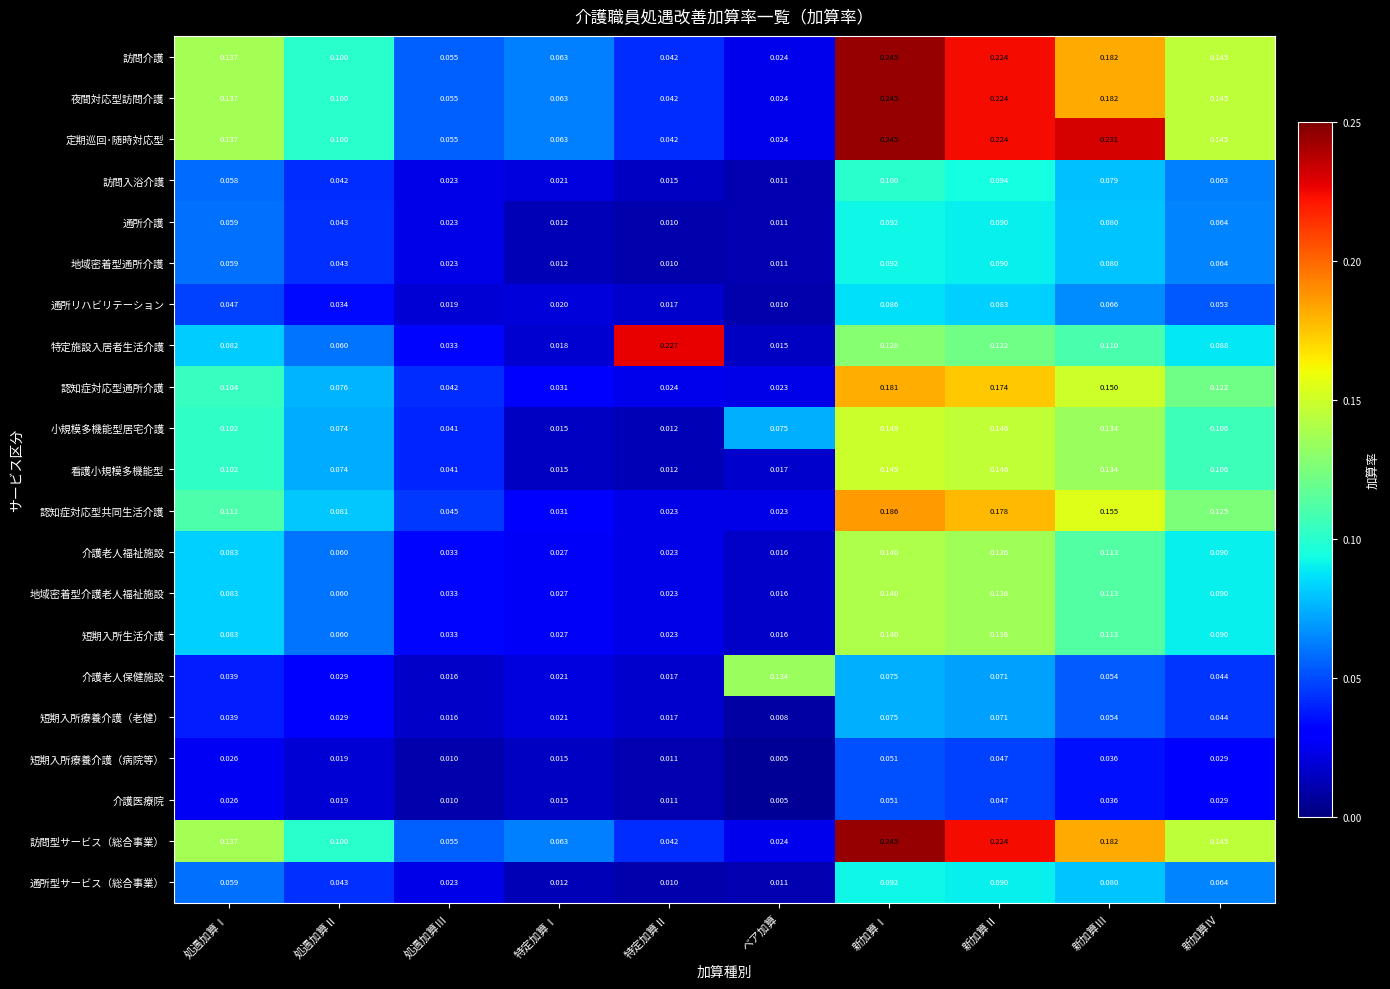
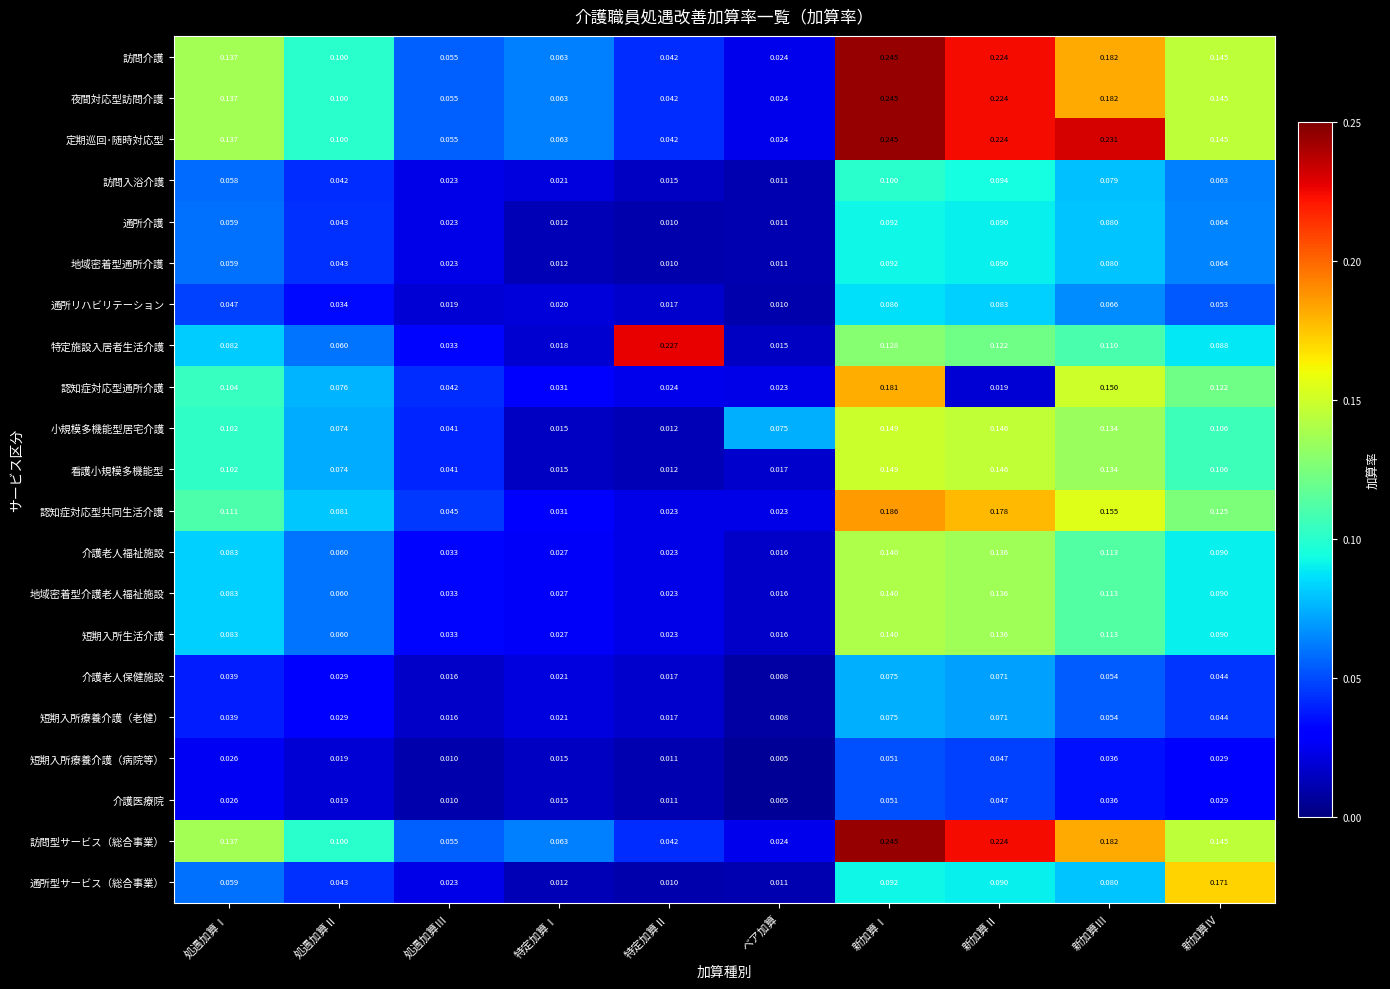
認知症対応型通所介護, 新加算Ⅱ: 0.174 -> 0.019
介護老人保健施設, ベア加算: 0.134 -> 0.008
通所型サービス（総合事業）, 新加算Ⅳ: 0.064 -> 0.171
